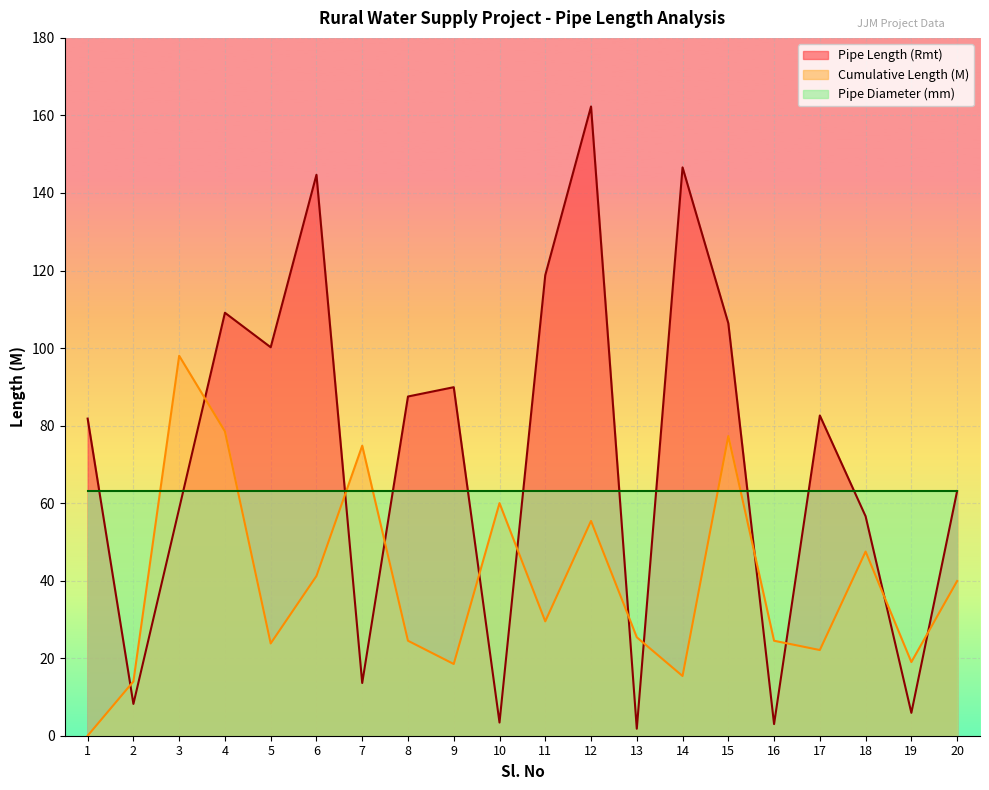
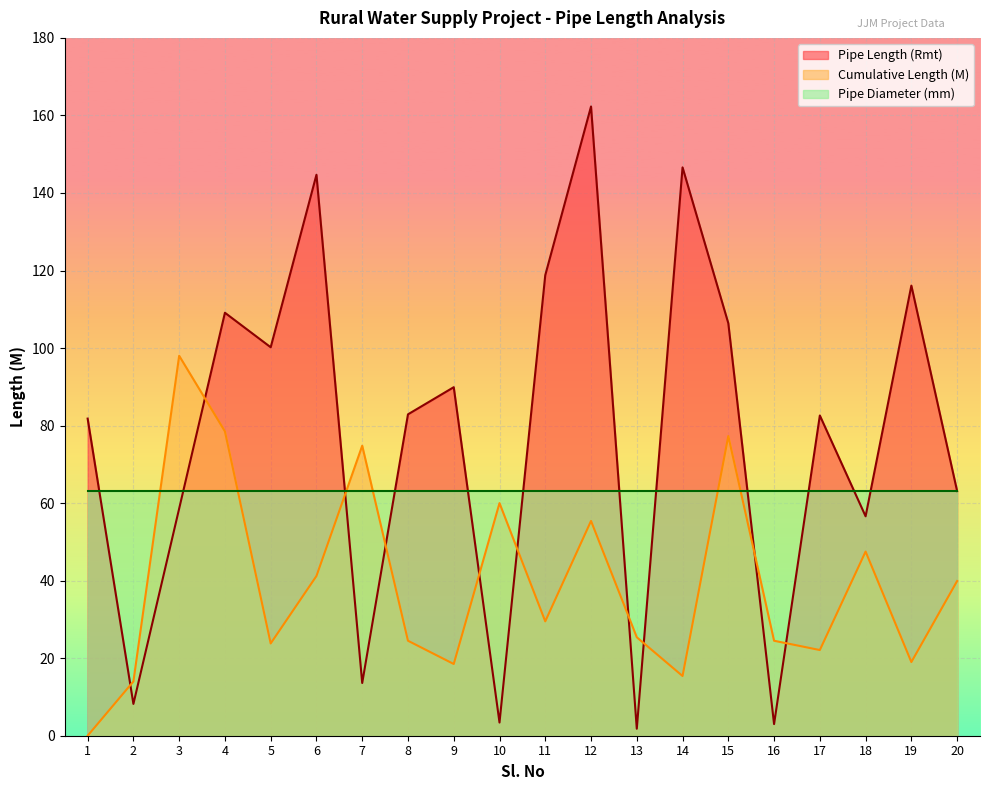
Pipe Length (Rmt), 8: 88 -> 83
Pipe Length (Rmt), 19: 6 -> 116
